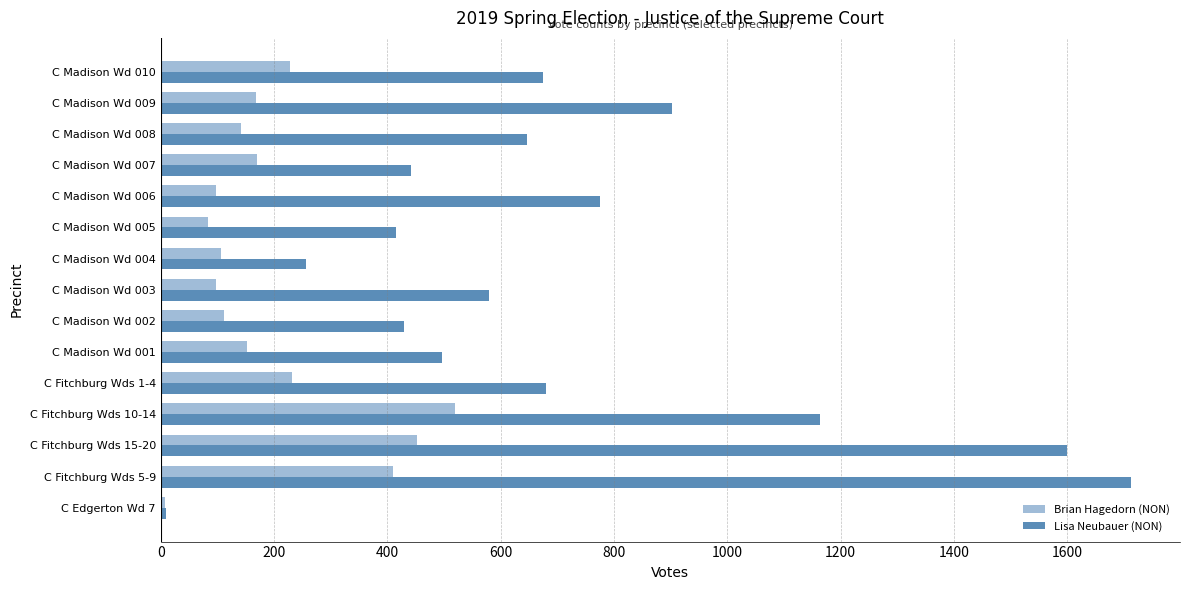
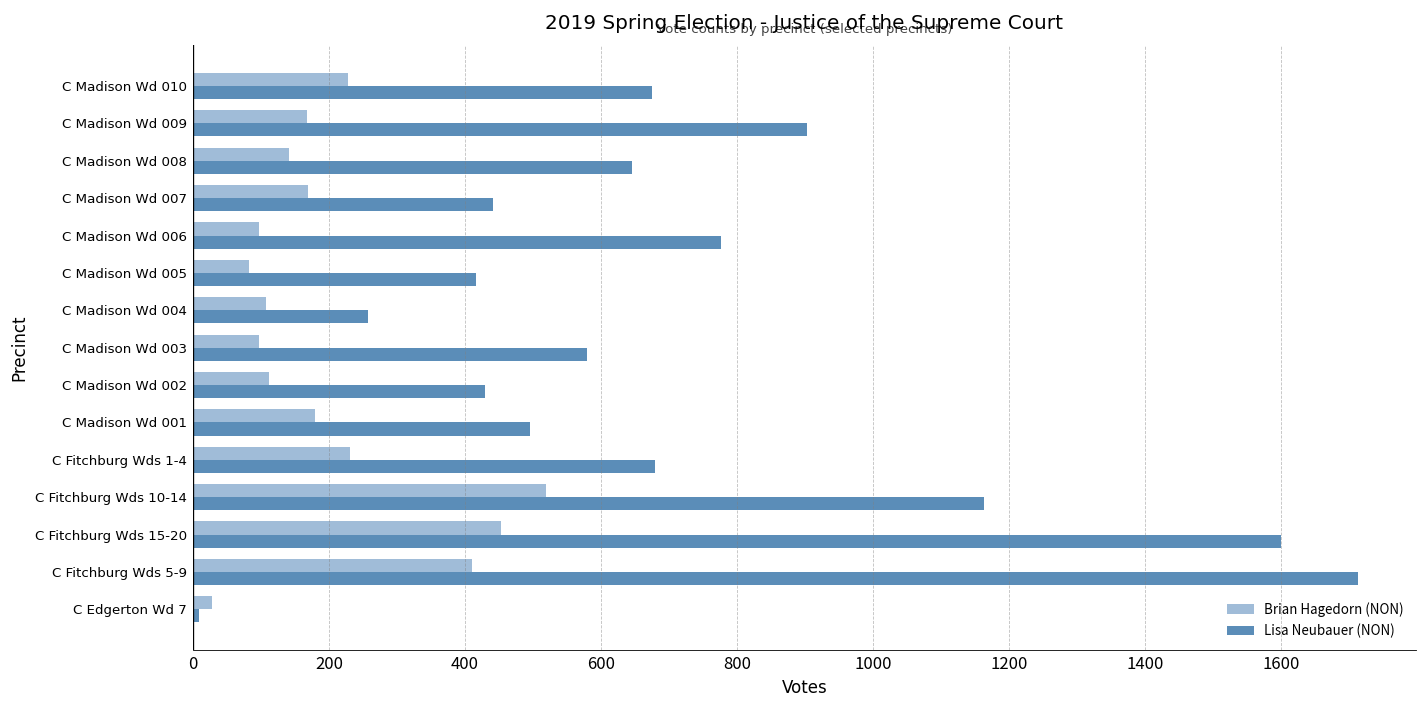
Brian Hagedorn (NON), C Madison Wd 001: 150 -> 180
Brian Hagedorn (NON), C Edgerton Wd 7: 10 -> 30
